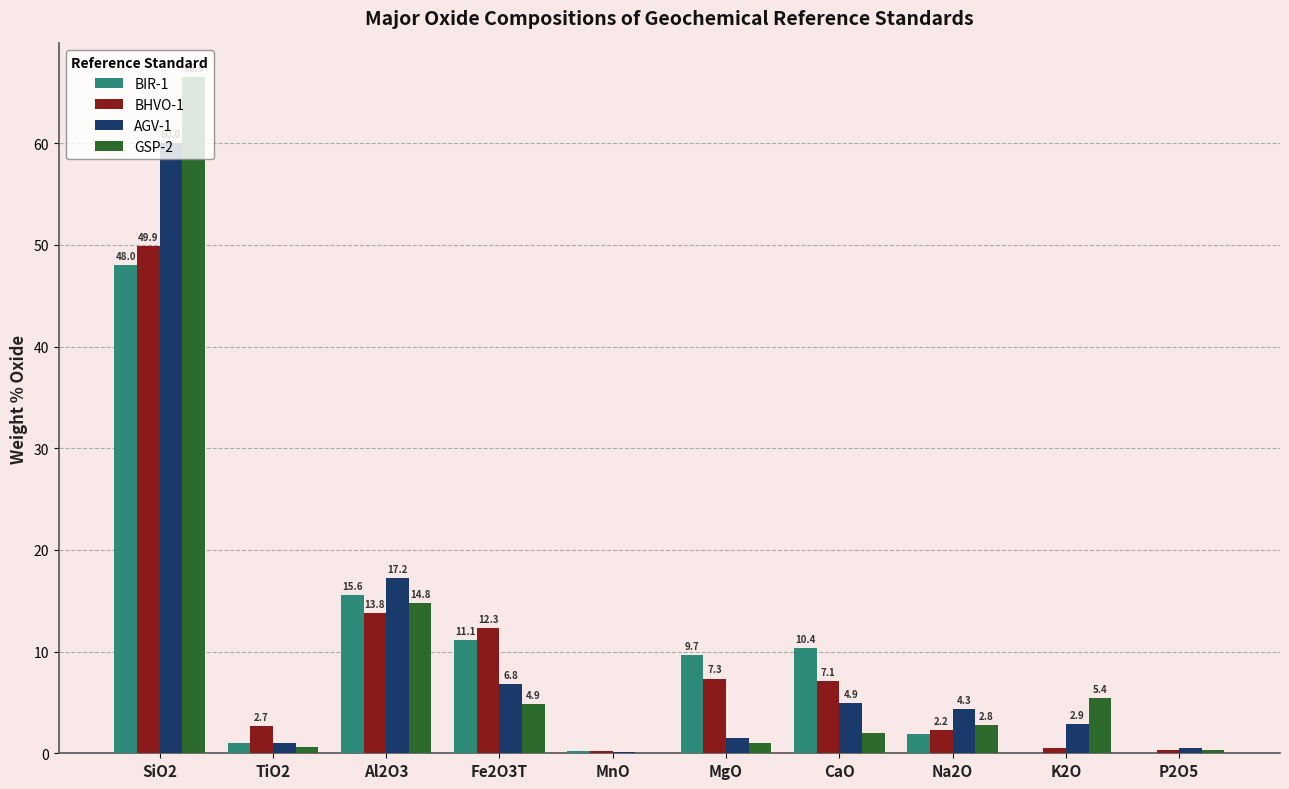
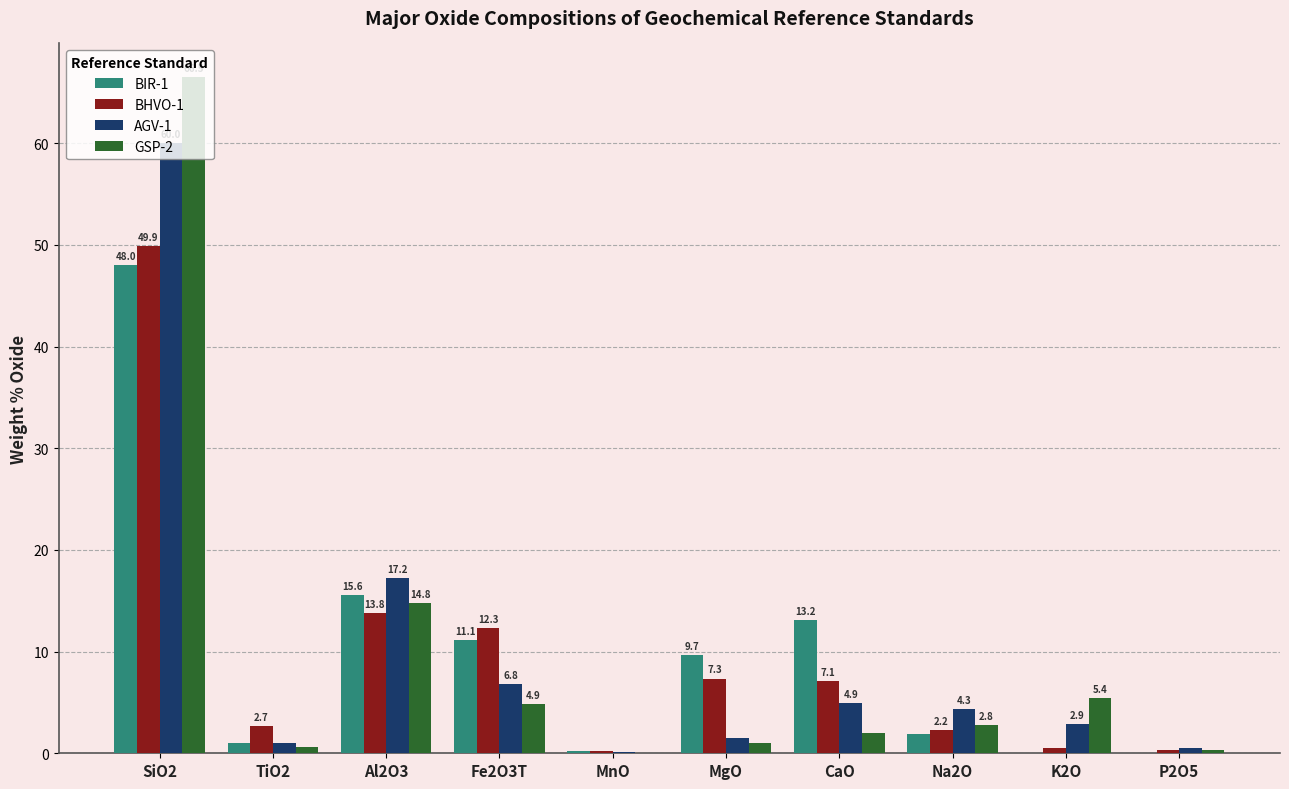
BIR-1, CaO: 10.4 -> 13.2
